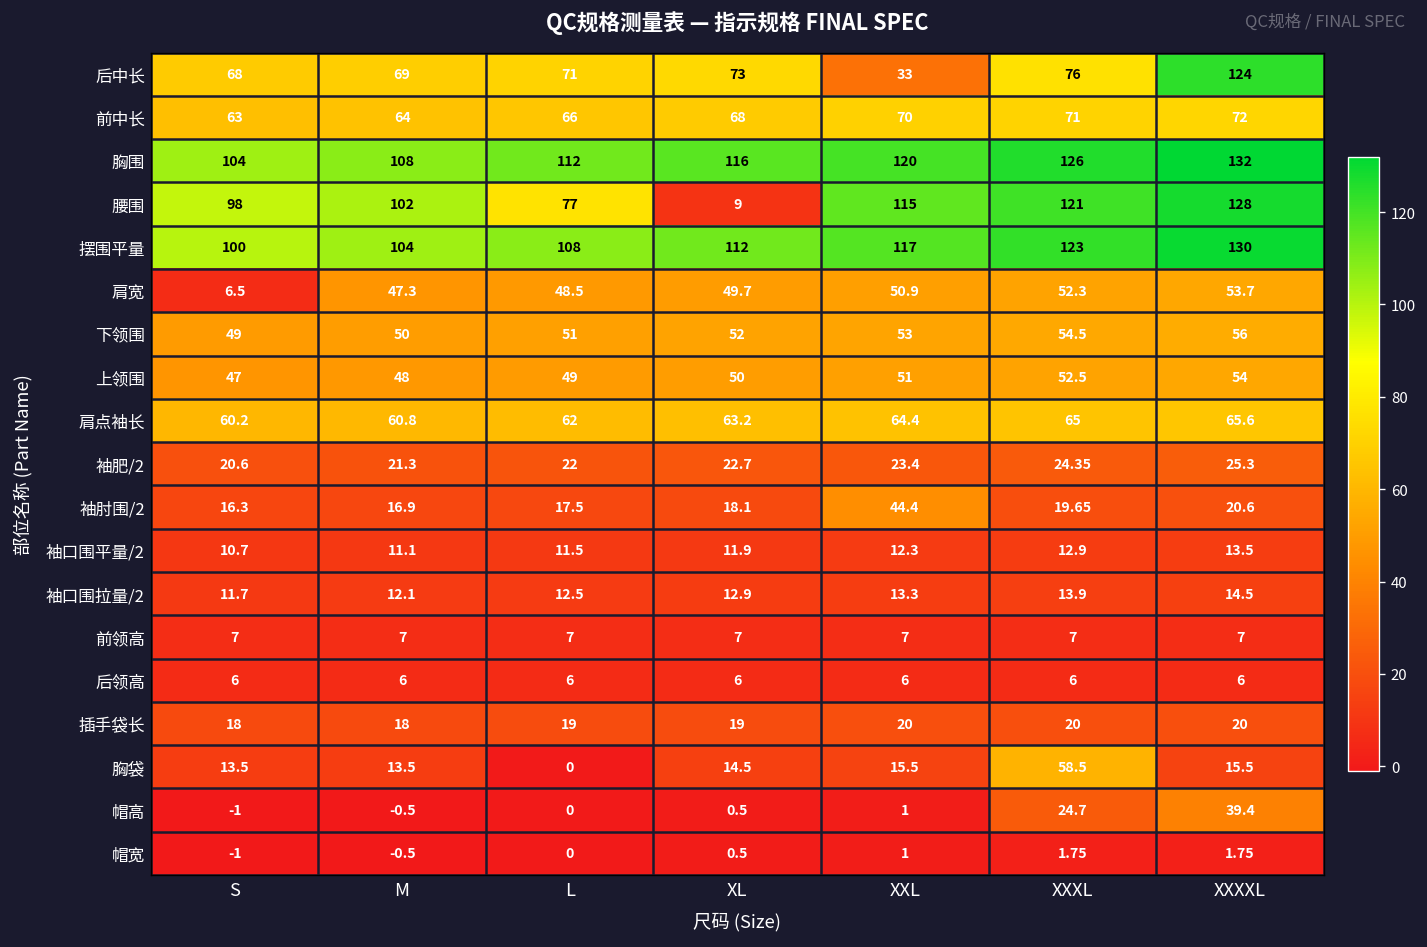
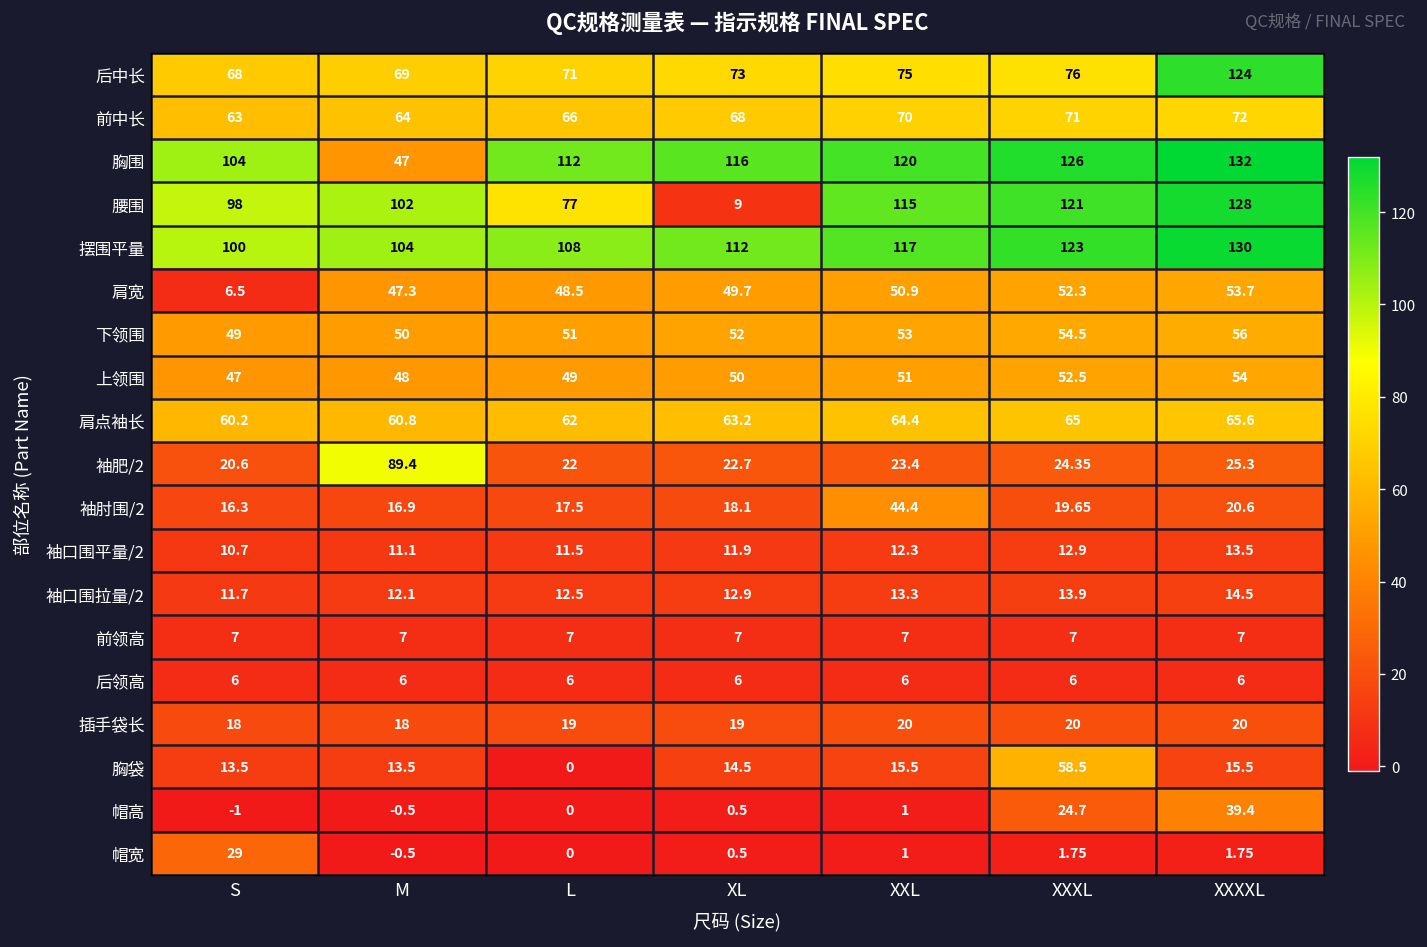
后中长, XXL: 33 -> 75
胸围, M: 108 -> 47
袖肥/2, M: 21.3 -> 89.4
帽宽, S: -1 -> 29
